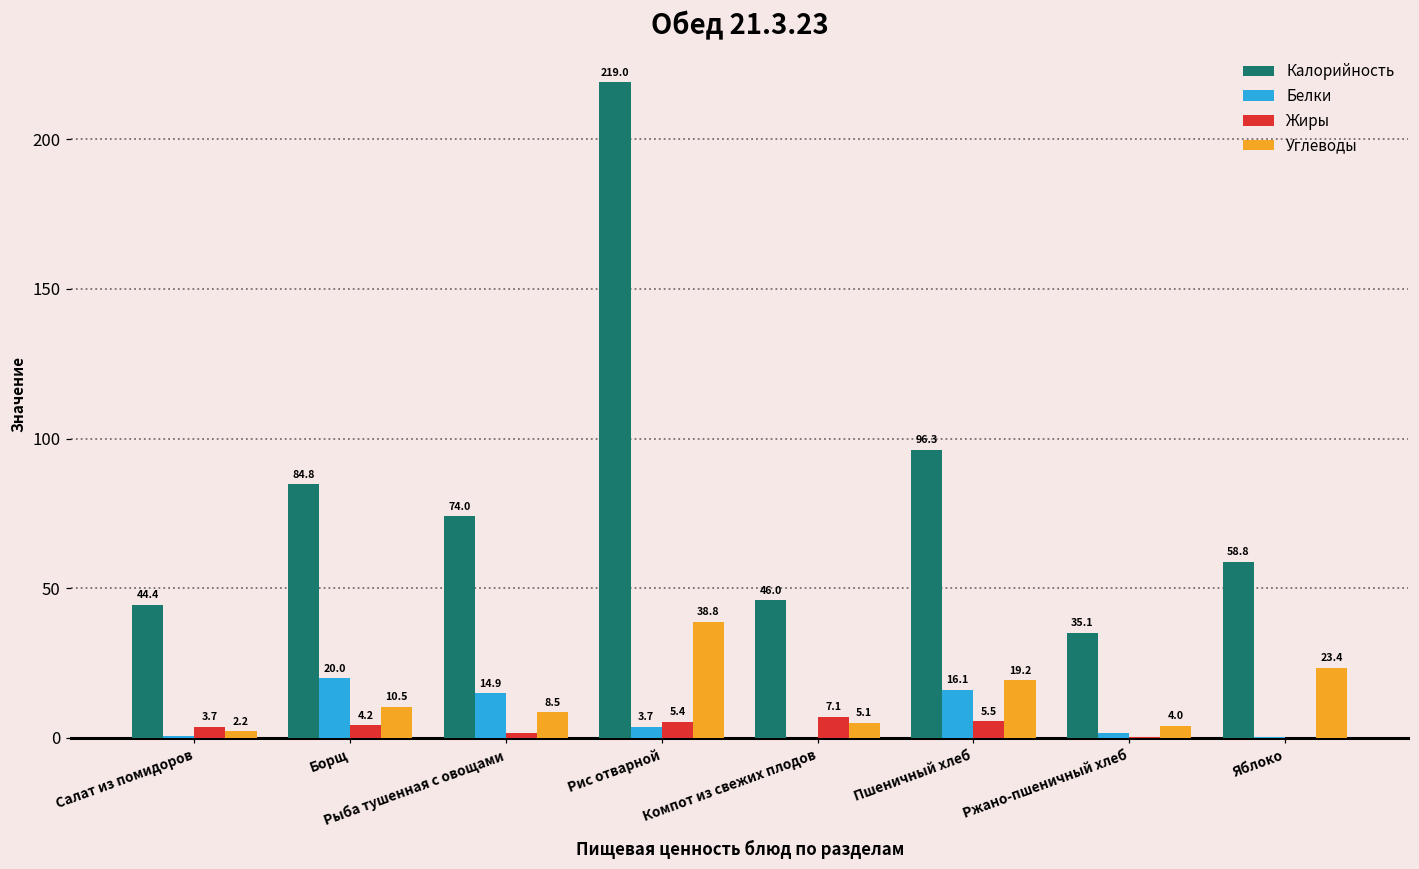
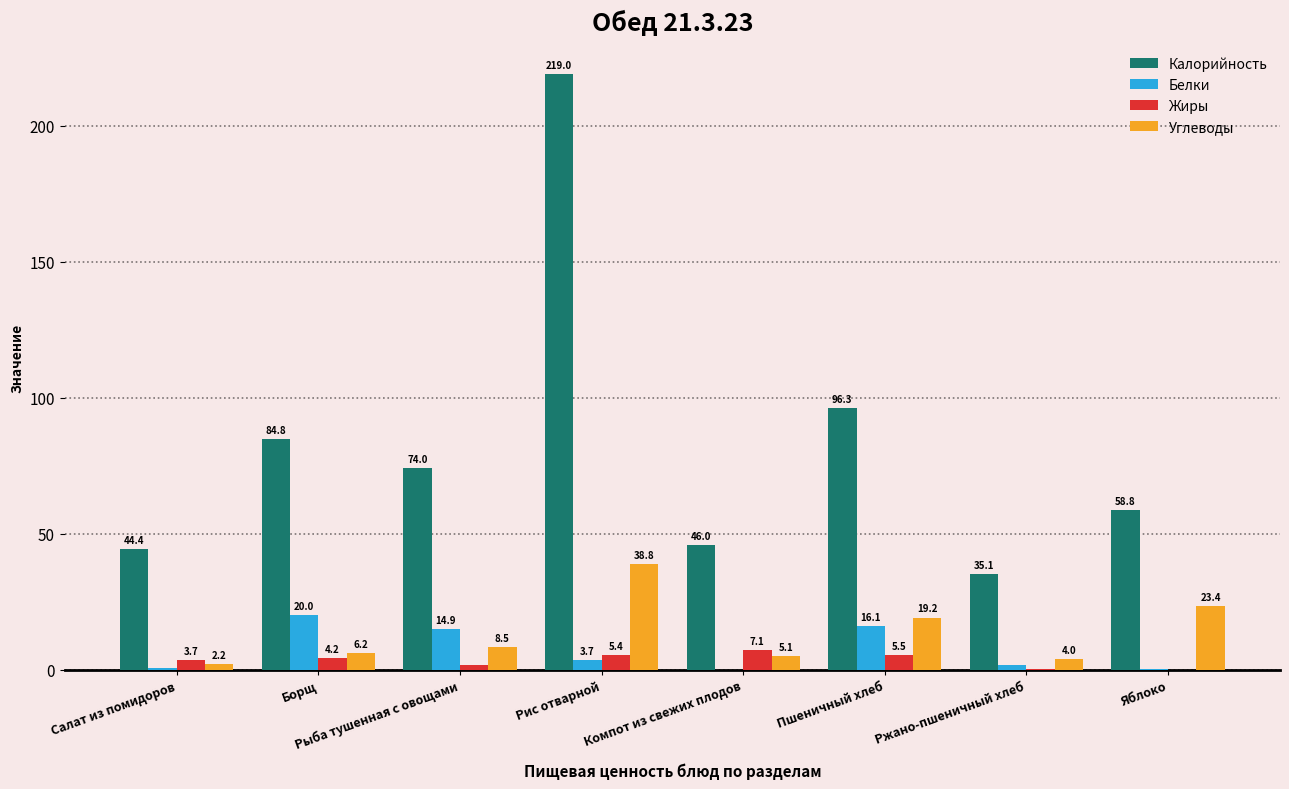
Углеводы, Борщ: 10.5 -> 6.2
